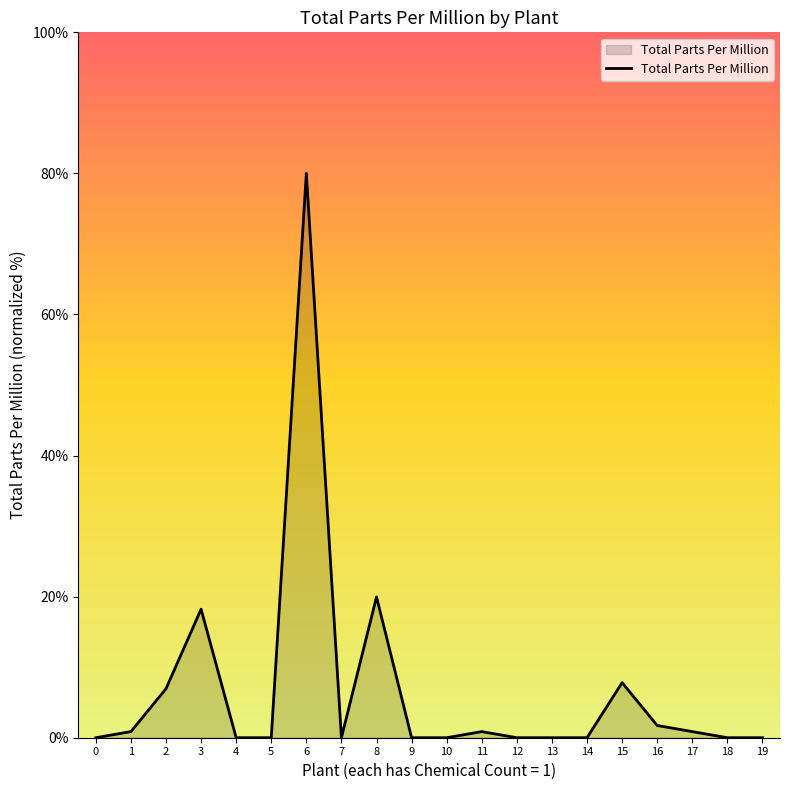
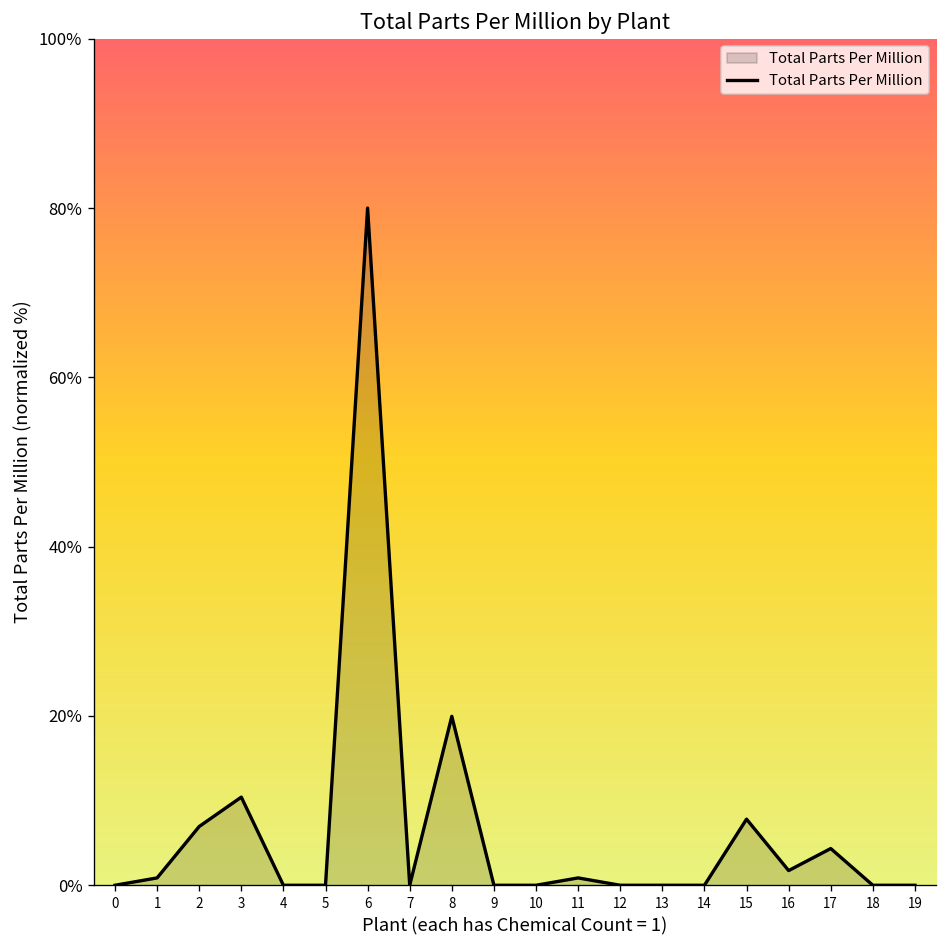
3: 18% -> 10%
17: 1% -> 4%
